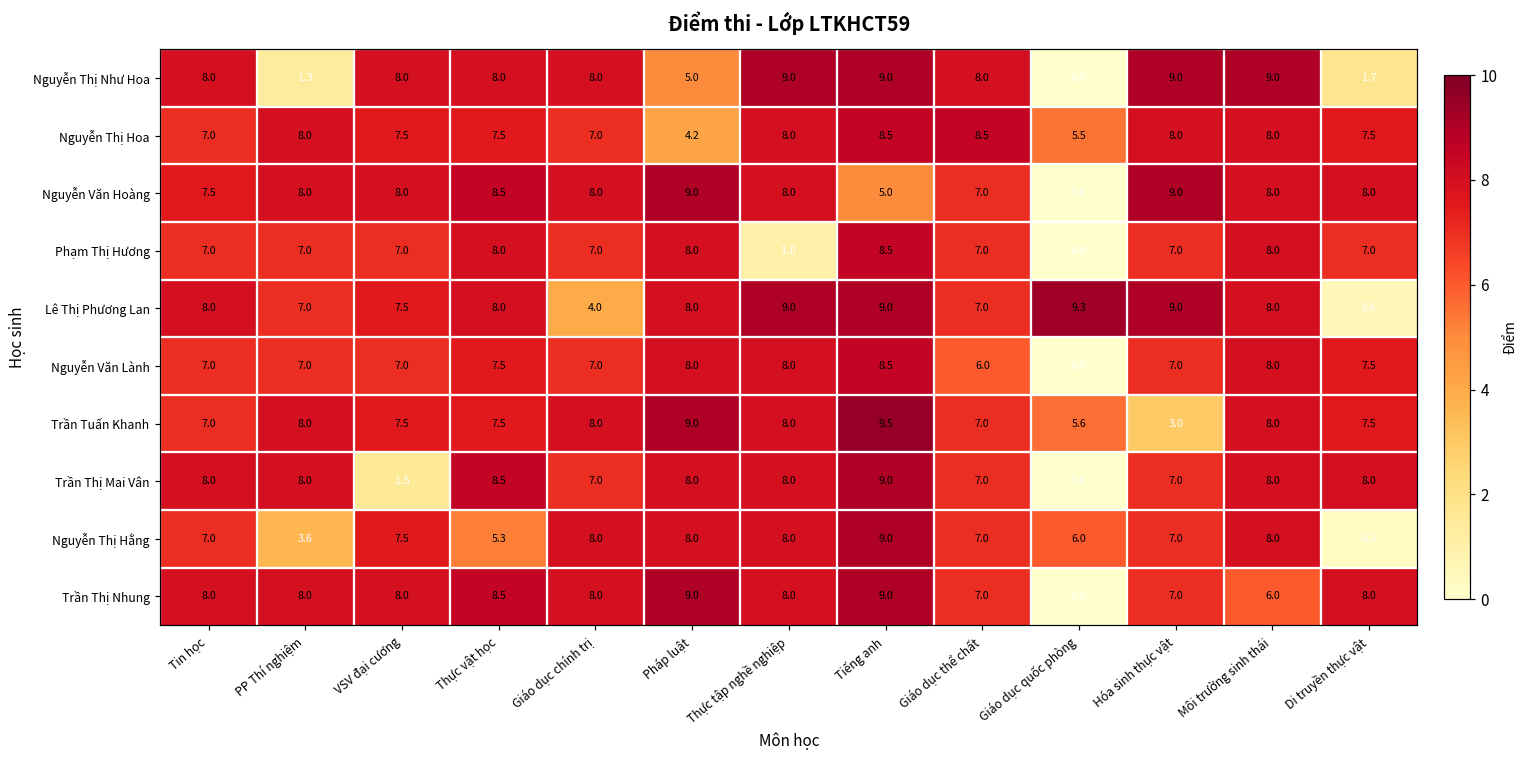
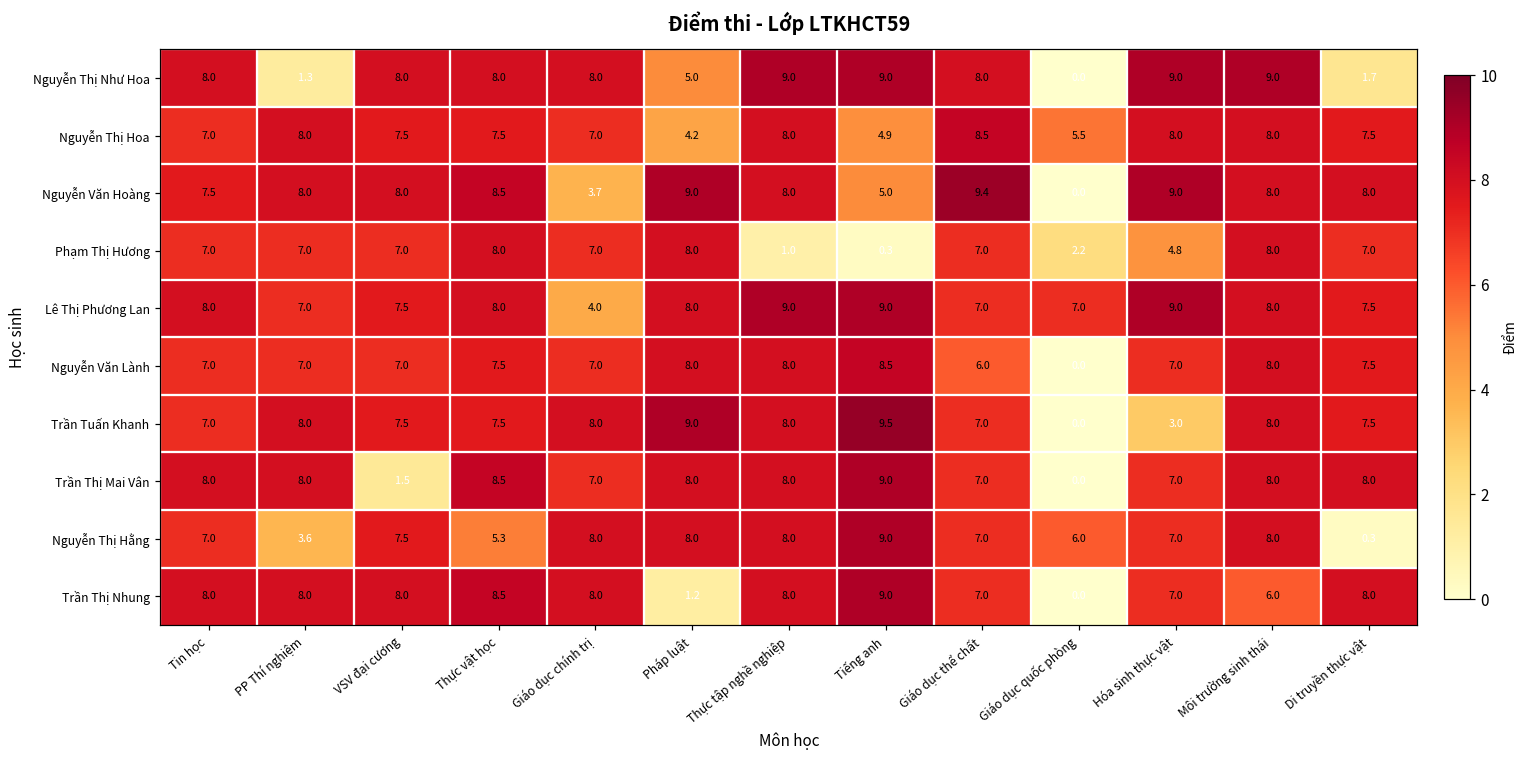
Nguyễn Thị Hoa, Tiếng anh: 8.5 -> 4.9
Nguyễn Văn Hoàng, Giáo dục chính trị: 8.0 -> 3.7
Nguyễn Văn Hoàng, Giáo dục thể chất: 7.0 -> 9.4
Phạm Thị Hương, Tiếng anh: 8.5 -> 0.3
Phạm Thị Hương, Giáo dục quốc phòng: 0.0 -> 2.2
Phạm Thị Hương, Hóa sinh thực vật: 7.0 -> 4.8
Lê Thị Phương Lan, Giáo dục quốc phòng: 9.3 -> 7.0
Lê Thị Phương Lan, Di truyền thực vật: 0.6 -> 7.5
Trần Tuấn Khanh, Giáo dục quốc phòng: 5.6 -> 0.0
Trần Thị Nhung, Pháp luật: 9.0 -> 1.2
